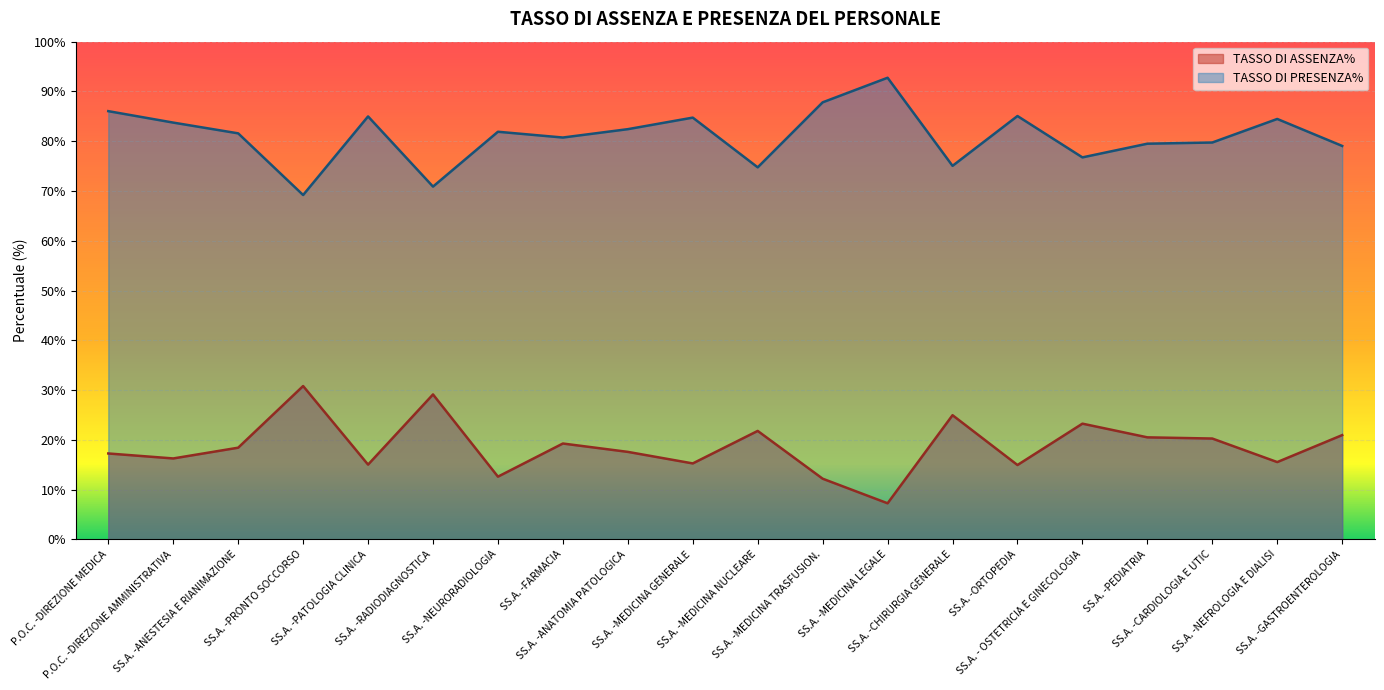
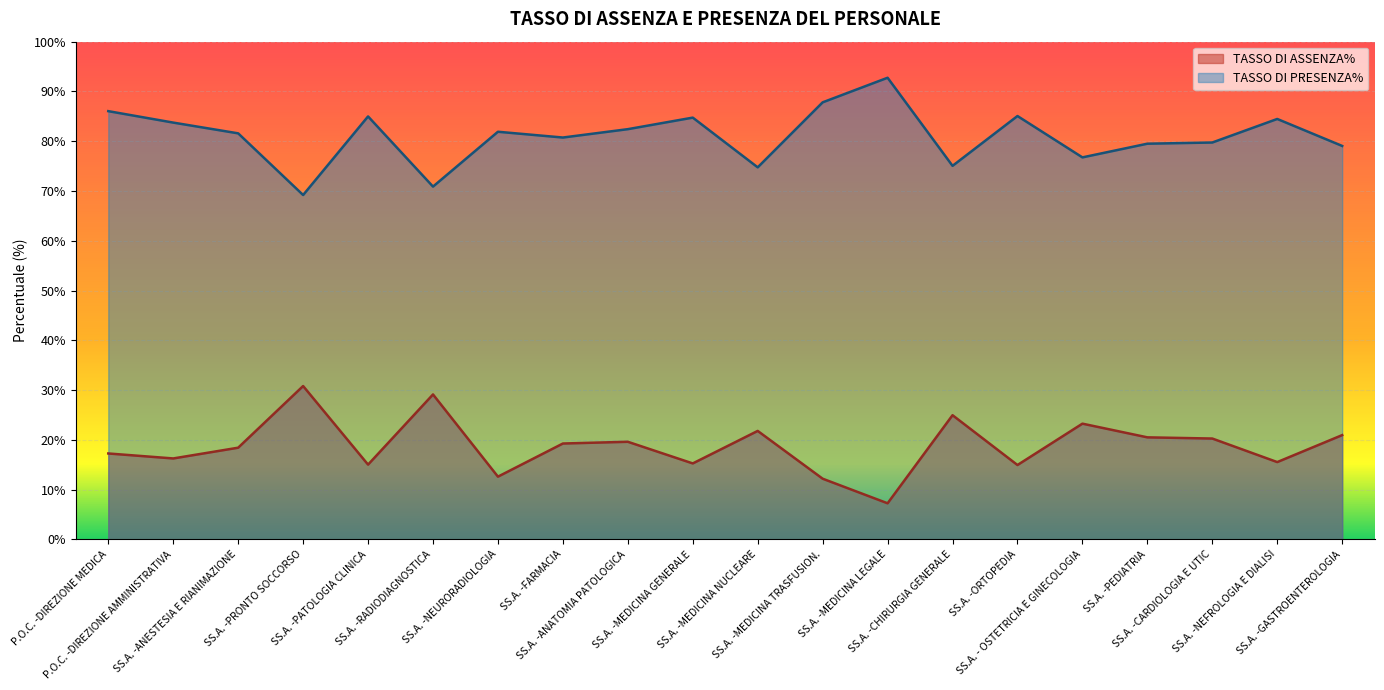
TASSO DI ASSENZA%, SS.A. -ANATOMIA PATOLOGICA: 18% -> 20%
